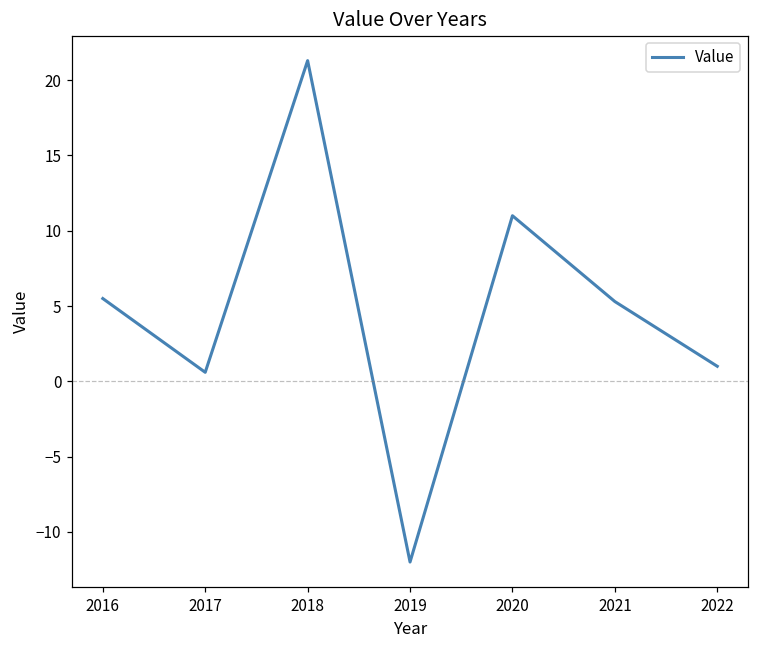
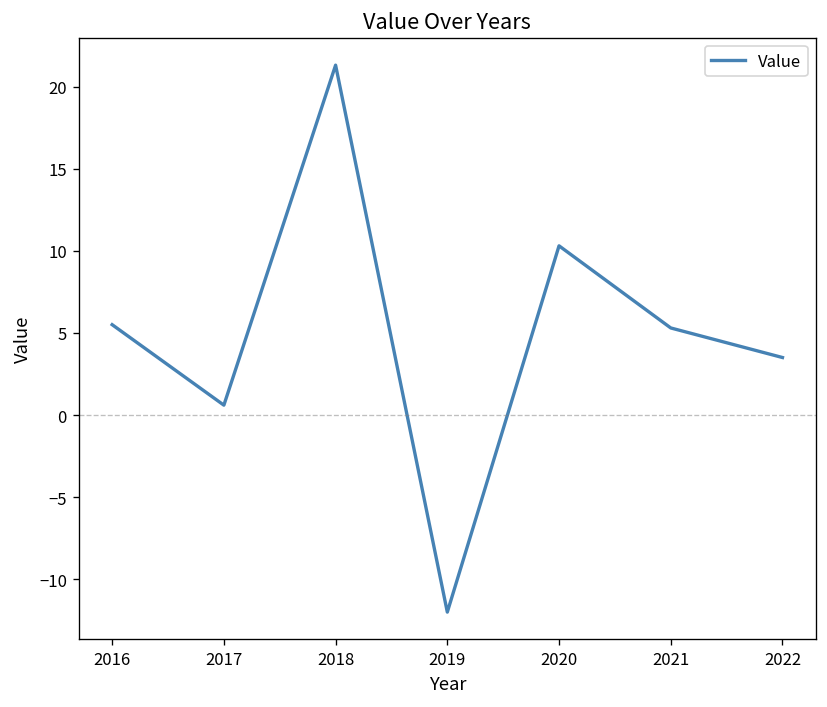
2020: 11.0 -> 10.3
2022: 1.0 -> 3.5
